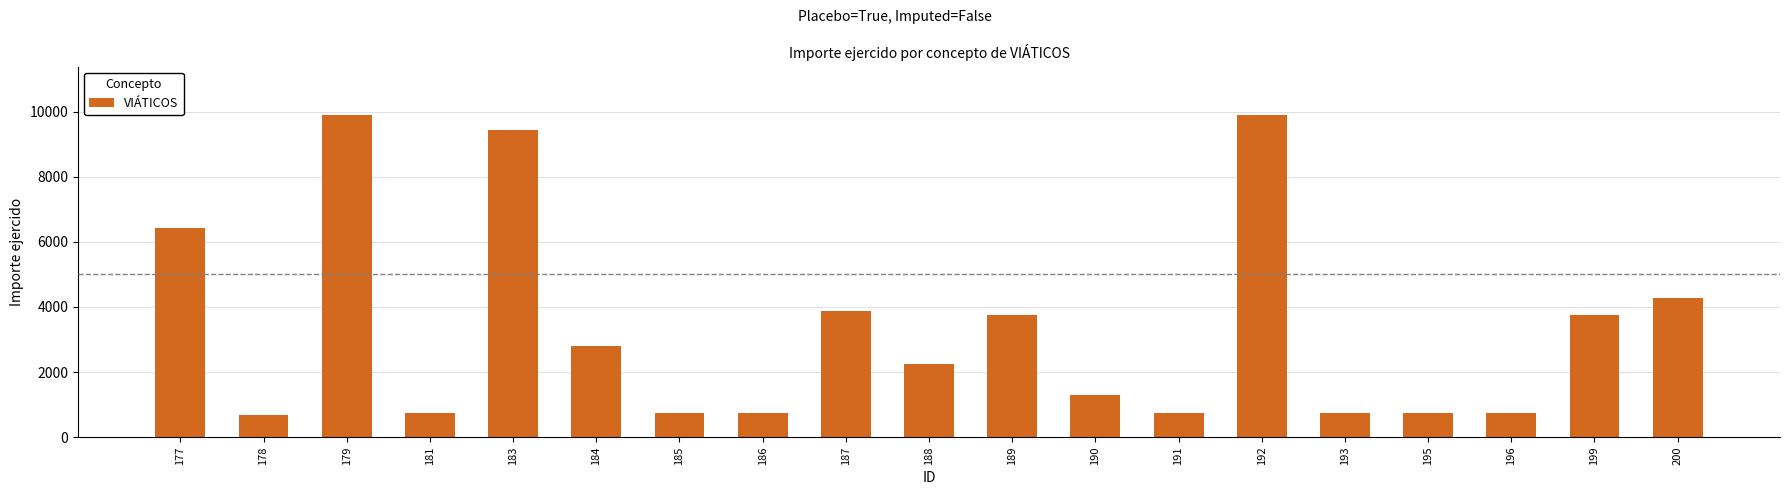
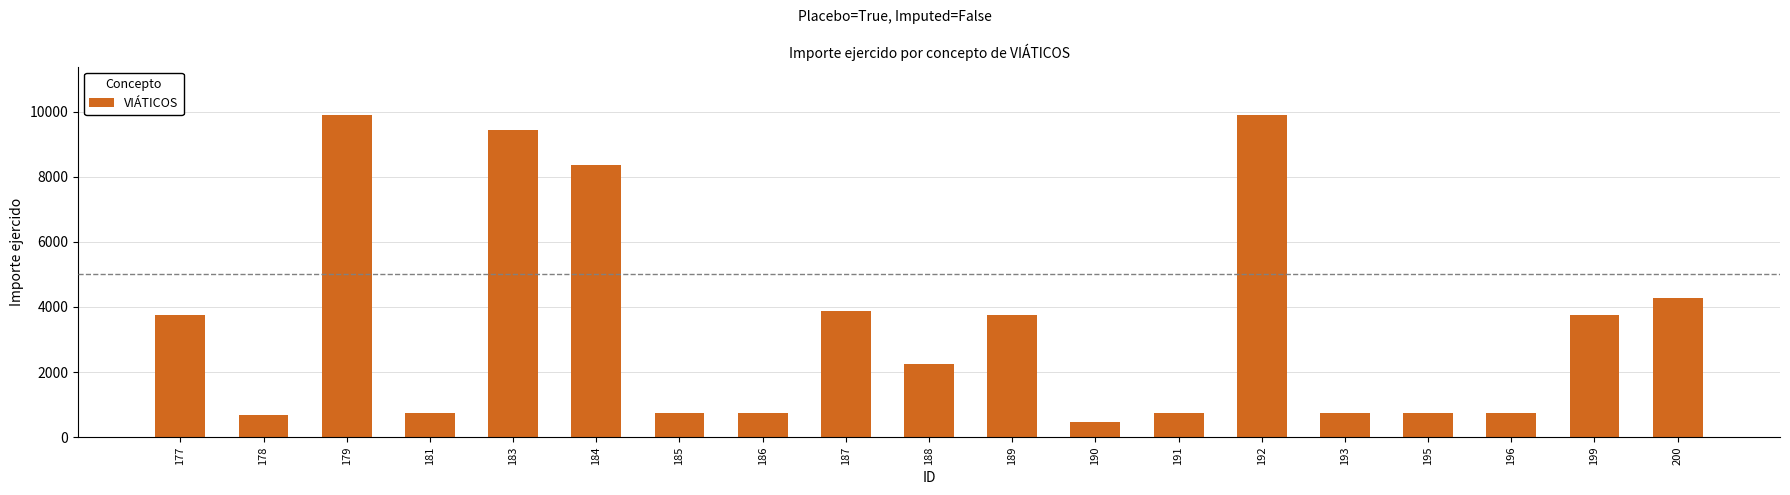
177: 6400 -> 3800
184: 2800 -> 8400
190: 1300 -> 500
